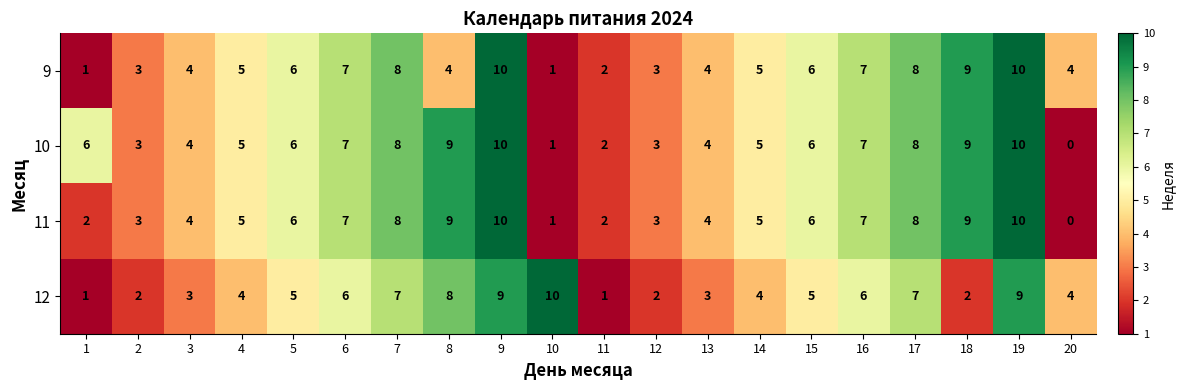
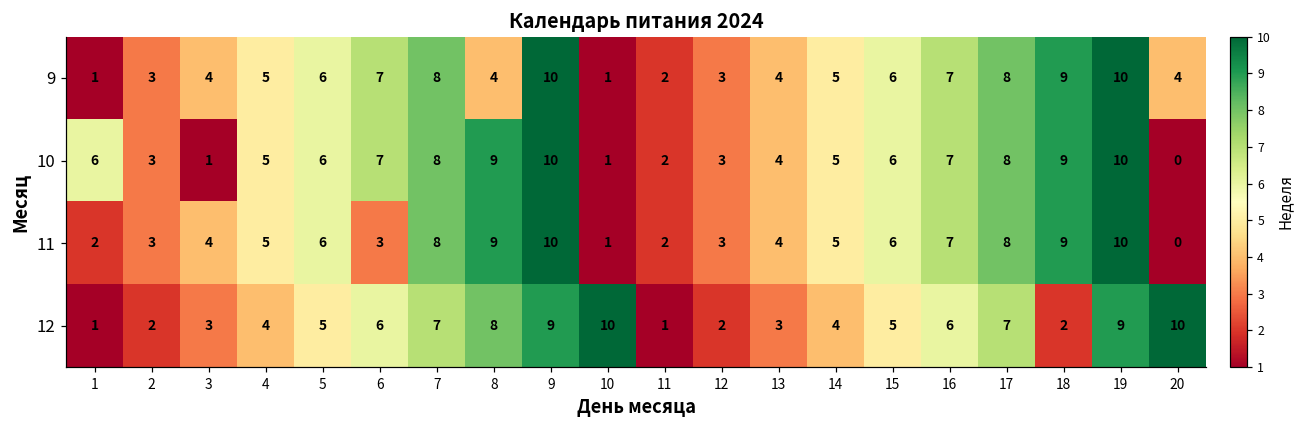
10, 3: 4 -> 1
11, 6: 7 -> 3
12, 20: 4 -> 10
